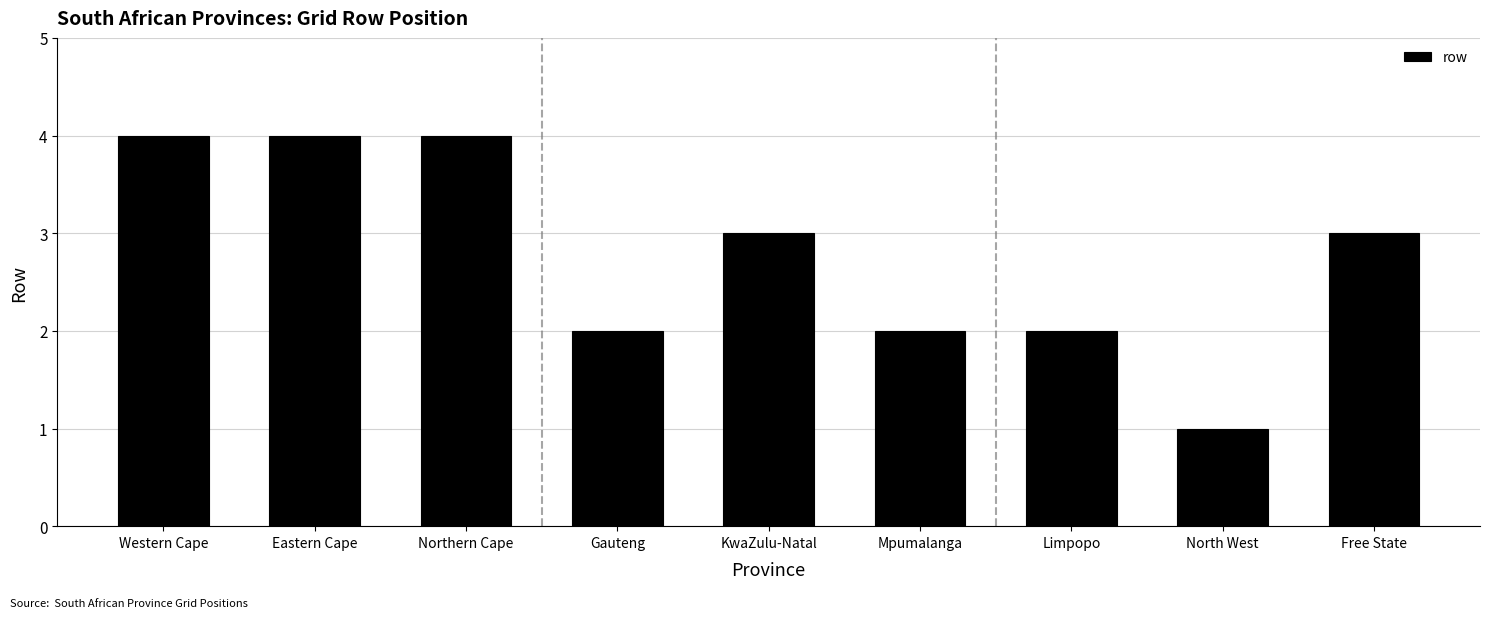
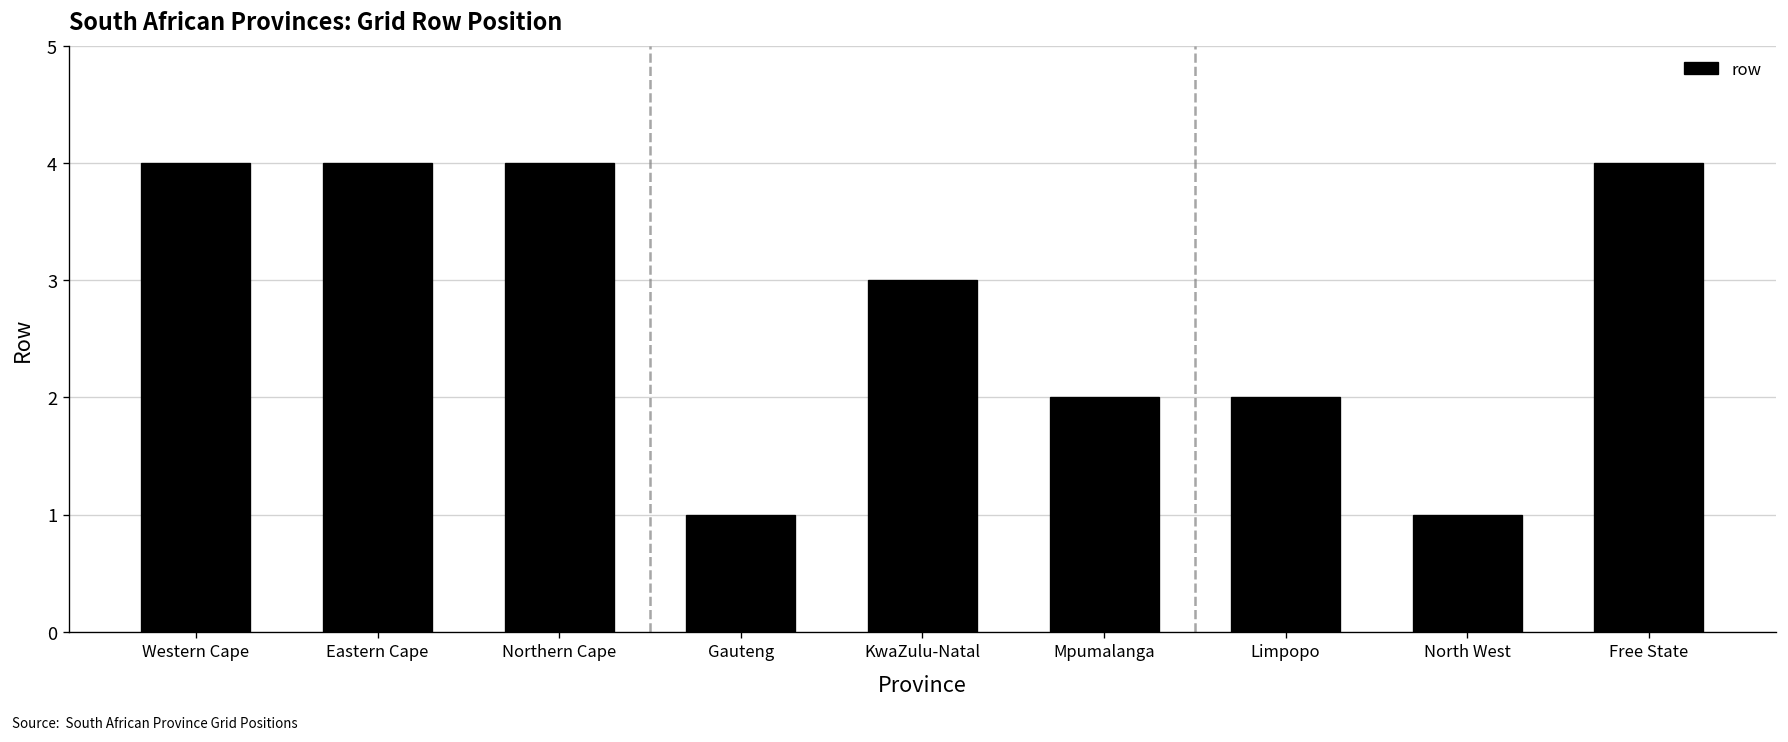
Gauteng: 2 -> 1
Free State: 3 -> 4
